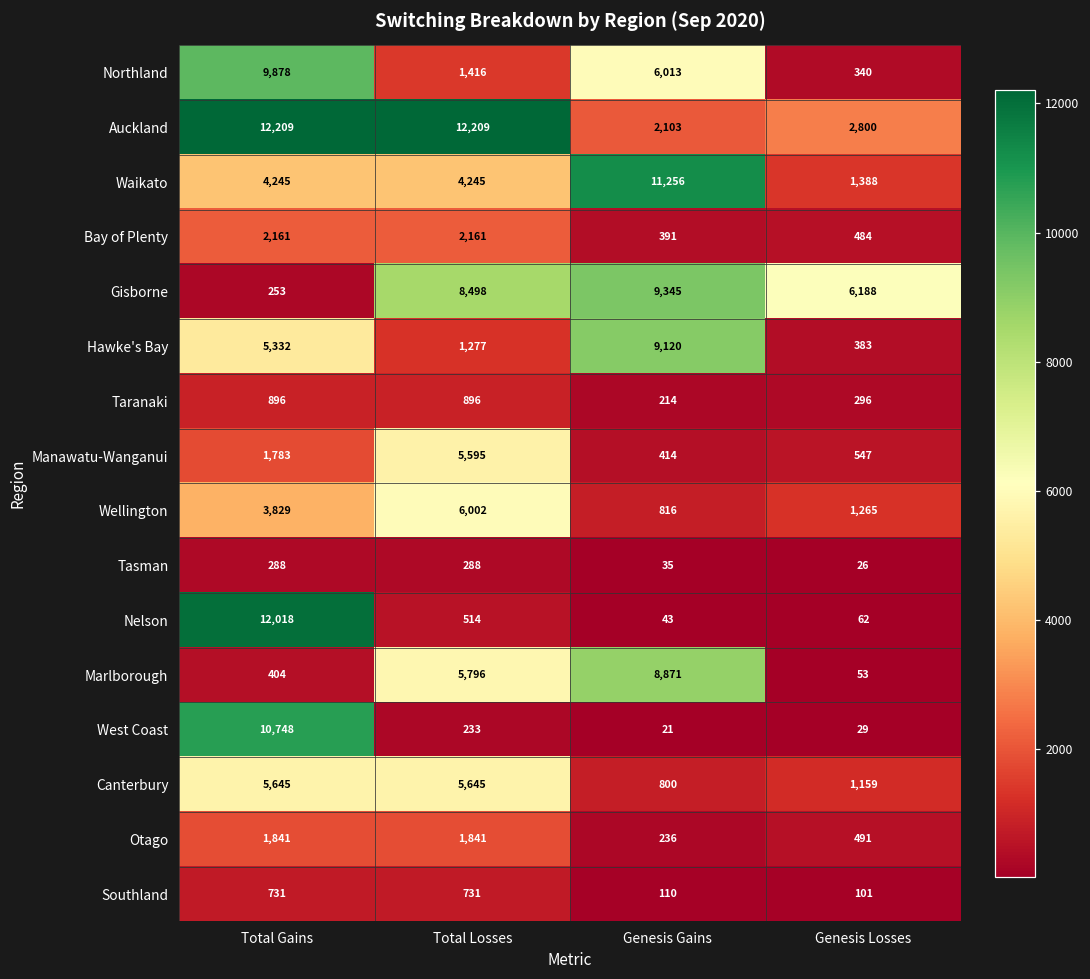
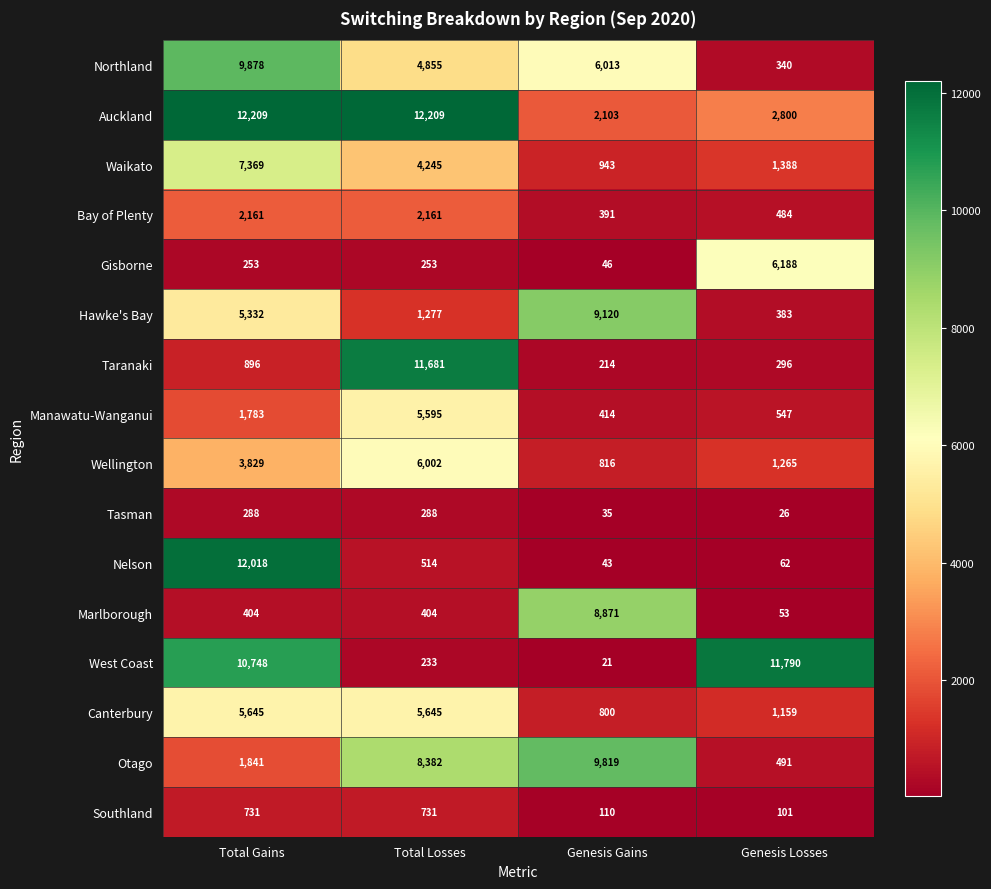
Northland, Total Losses: 1,416 -> 4,855
Waikato, Total Gains: 4,245 -> 7,369
Waikato, Genesis Gains: 11,256 -> 943
Gisborne, Total Losses: 8,498 -> 253
Gisborne, Genesis Gains: 9,345 -> 46
Taranaki, Total Losses: 896 -> 11,681
Marlborough, Total Losses: 5,796 -> 404
West Coast, Genesis Losses: 29 -> 11,790
Otago, Total Losses: 1,841 -> 8,382
Otago, Genesis Gains: 236 -> 9,819
